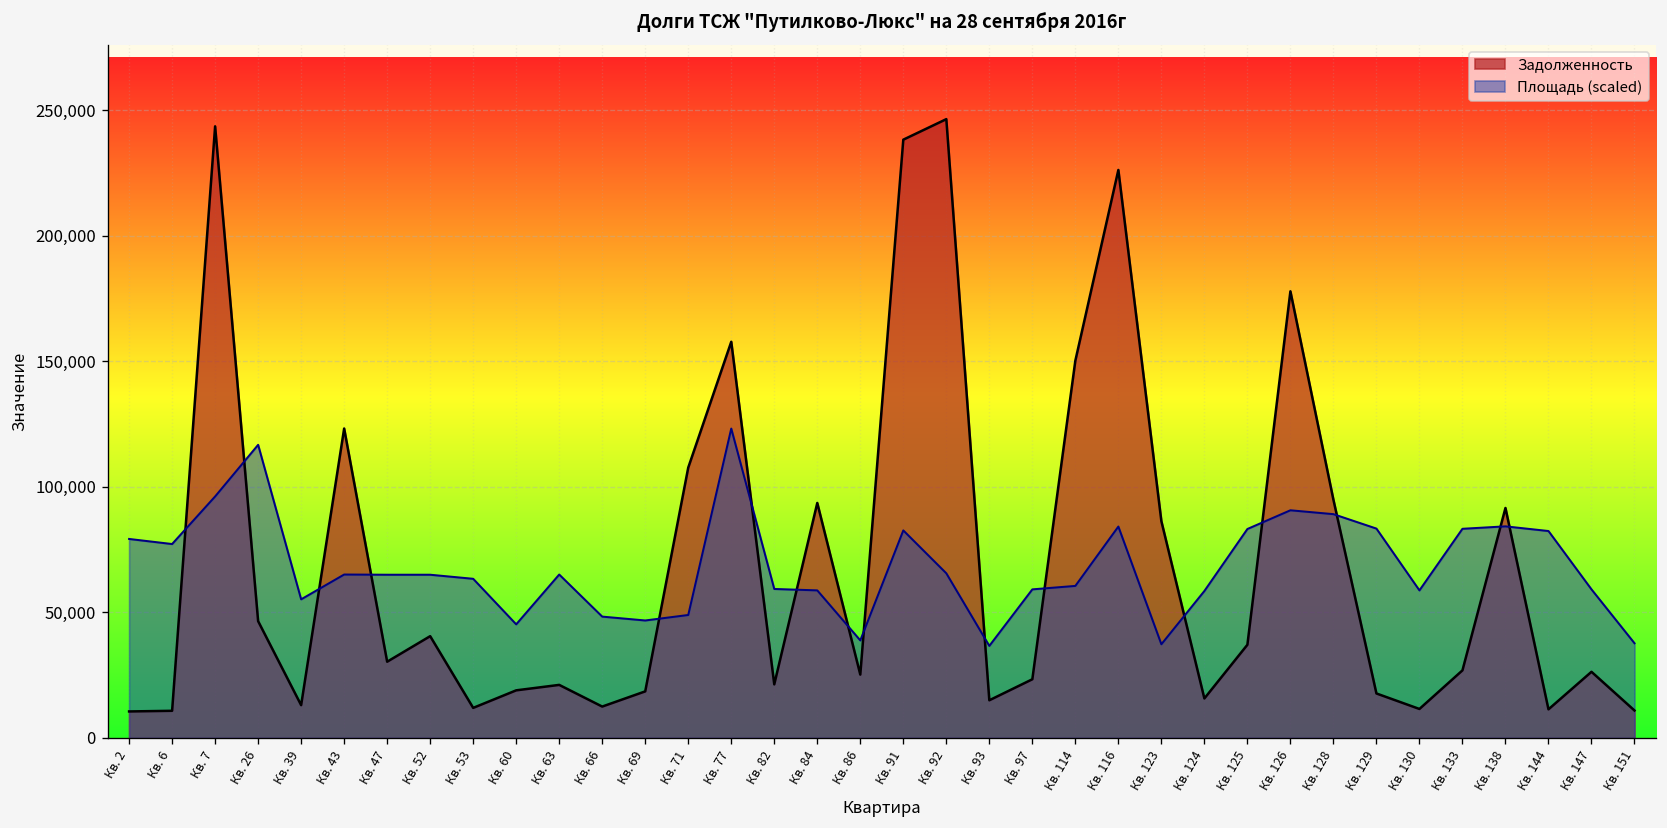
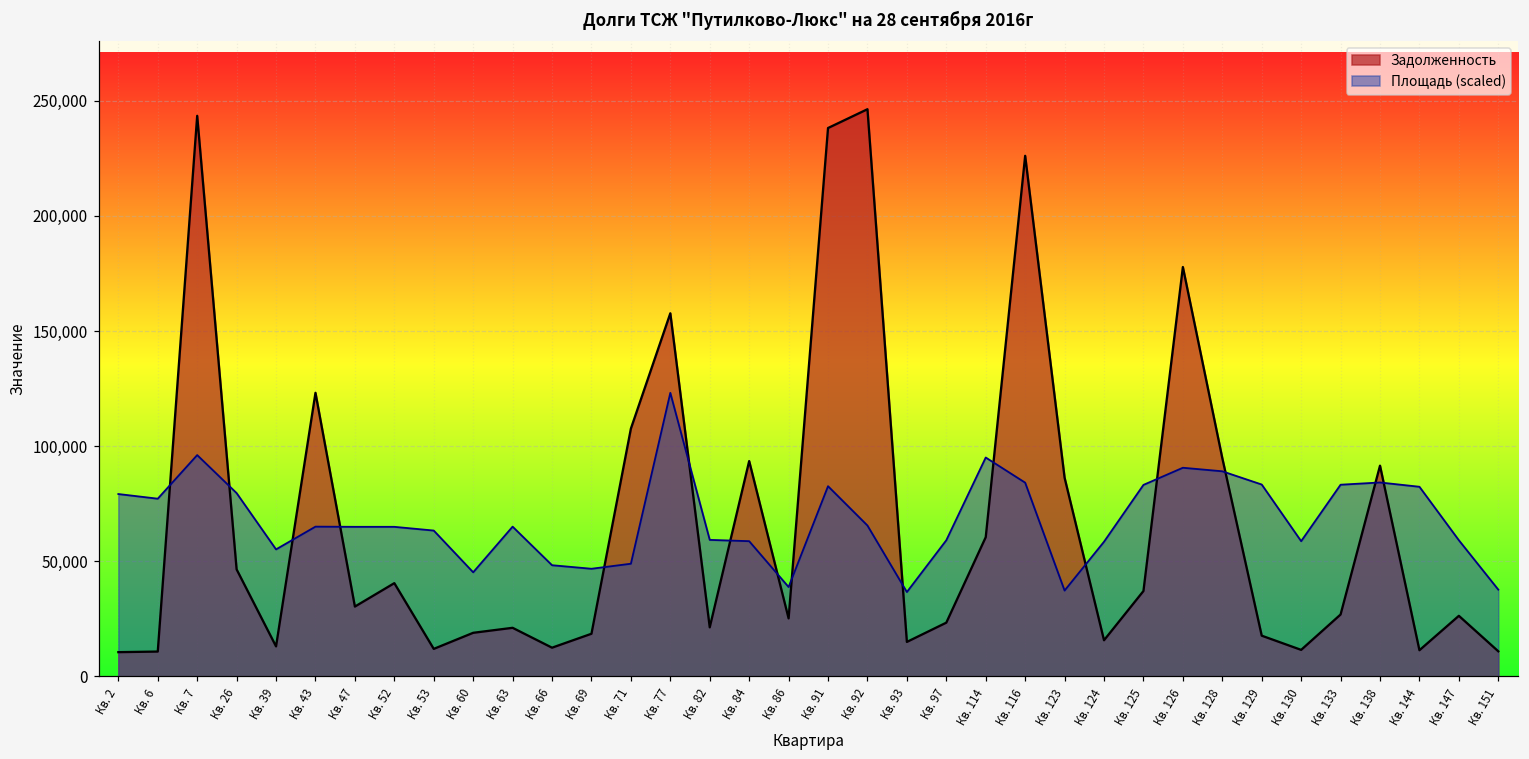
Площадь (scaled), Кв. 26: 117,000 -> 80,000
Задолженность, Кв. 114: 150,000 -> 60,000
Площадь (scaled), Кв. 114: 61,000 -> 95,000
